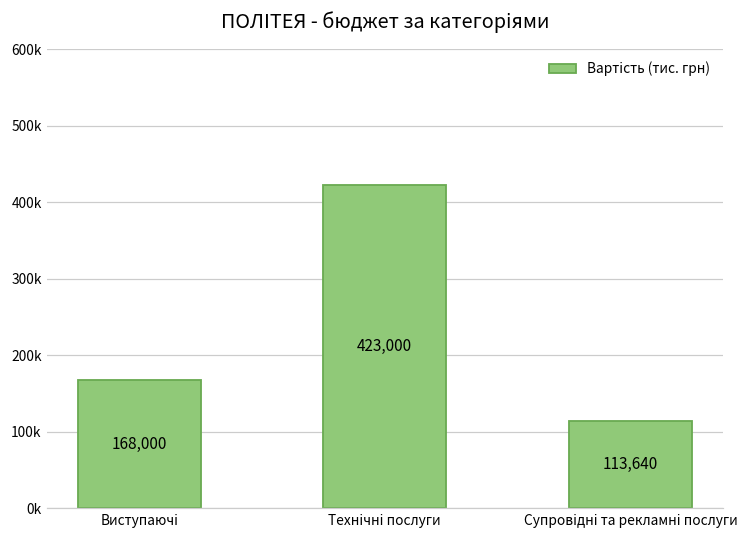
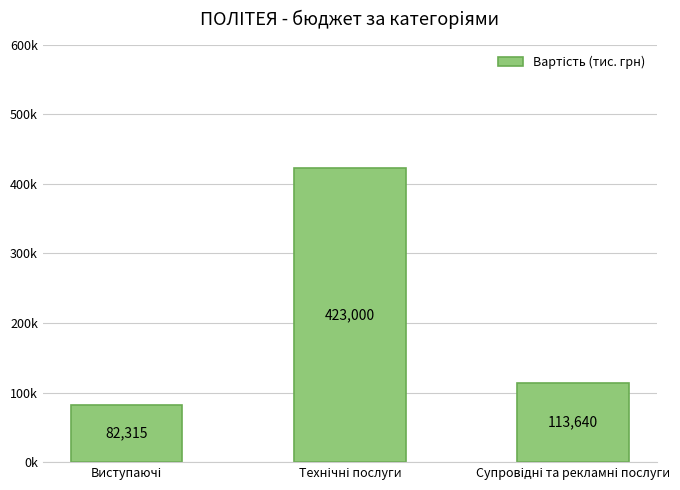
Виступаючі: 168,000 -> 82,315
